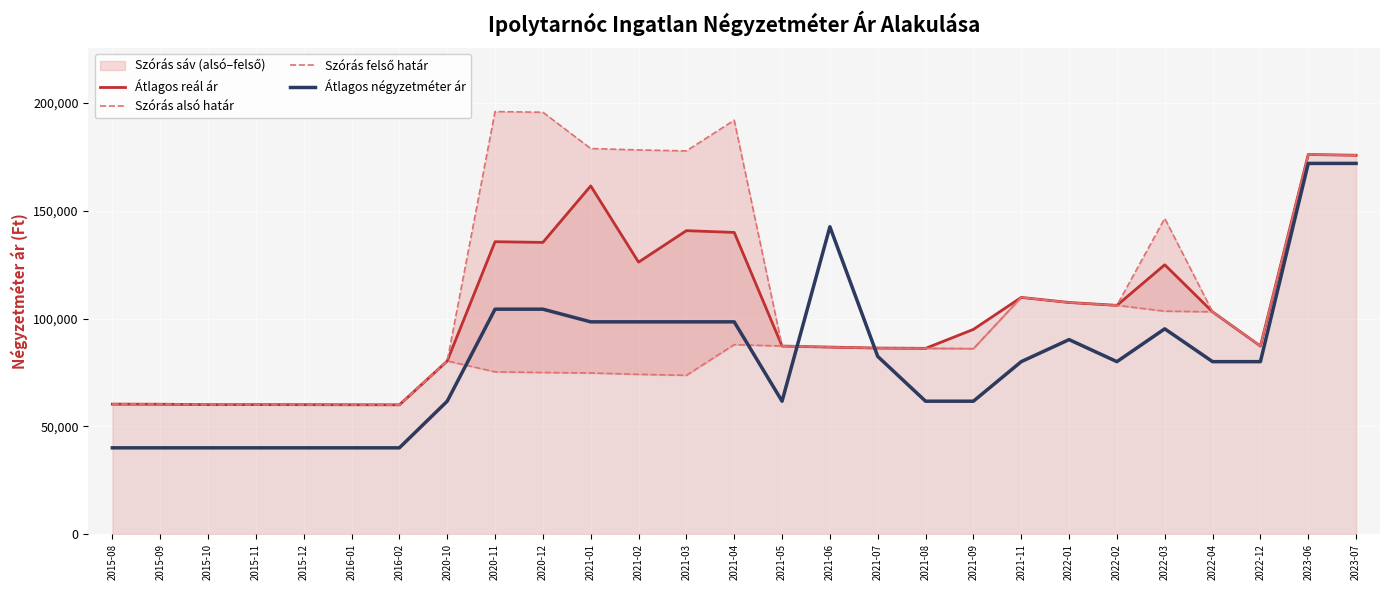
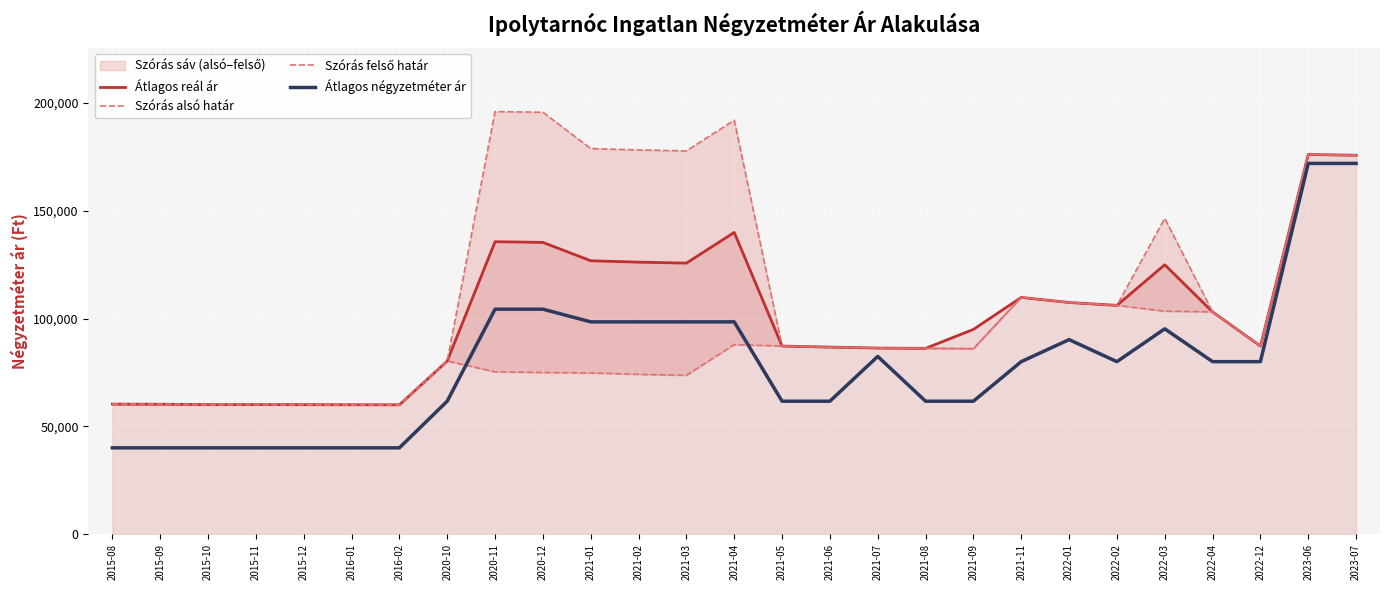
Átlagos reál ár, 2021-01: 162,000 -> 127,000
Átlagos reál ár, 2021-03: 141,000 -> 126,000
Átlagos négyzetméter ár, 2021-06: 143,000 -> 62,000
